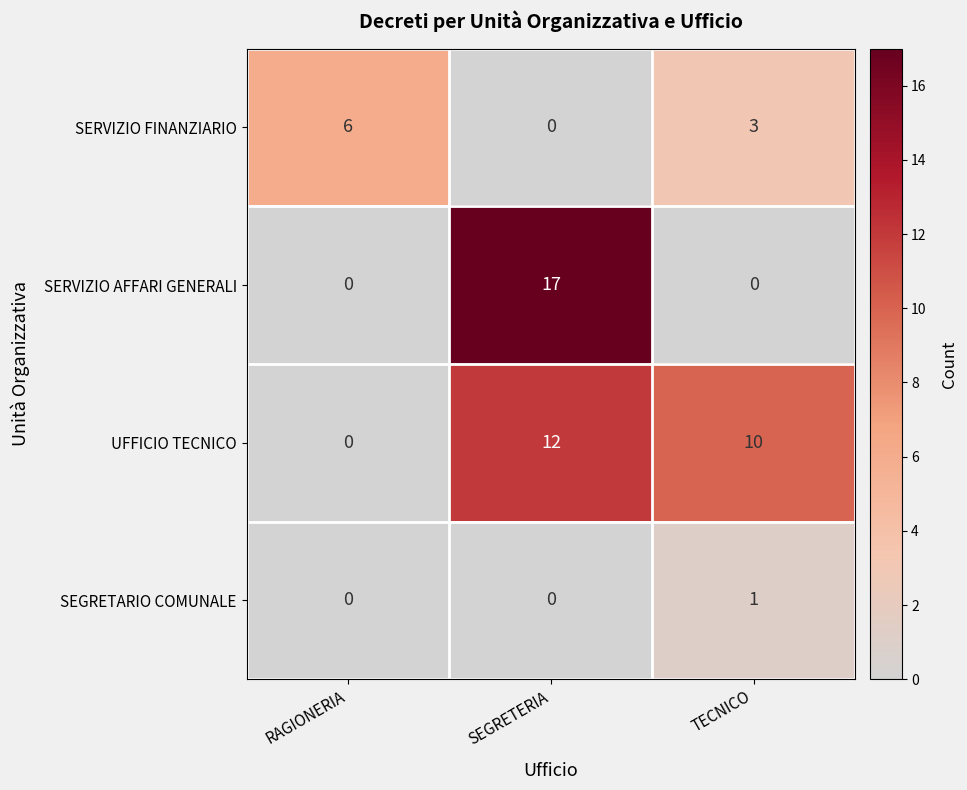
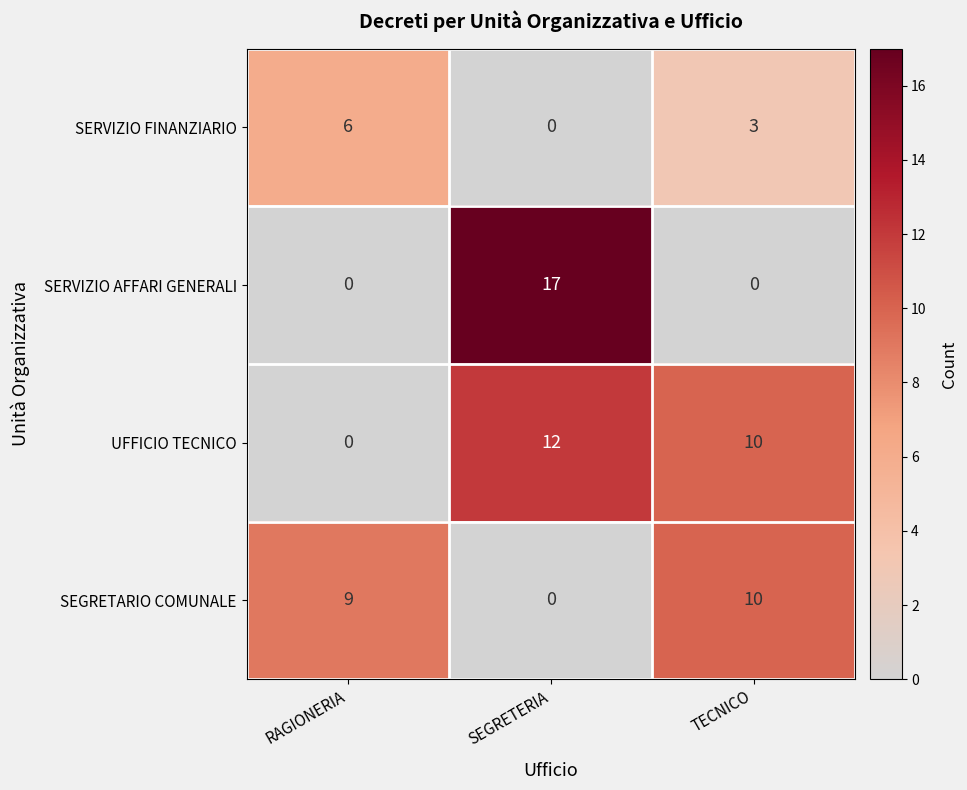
SEGRETARIO COMUNALE, RAGIONERIA: 0 -> 9
SEGRETARIO COMUNALE, TECNICO: 1 -> 10
